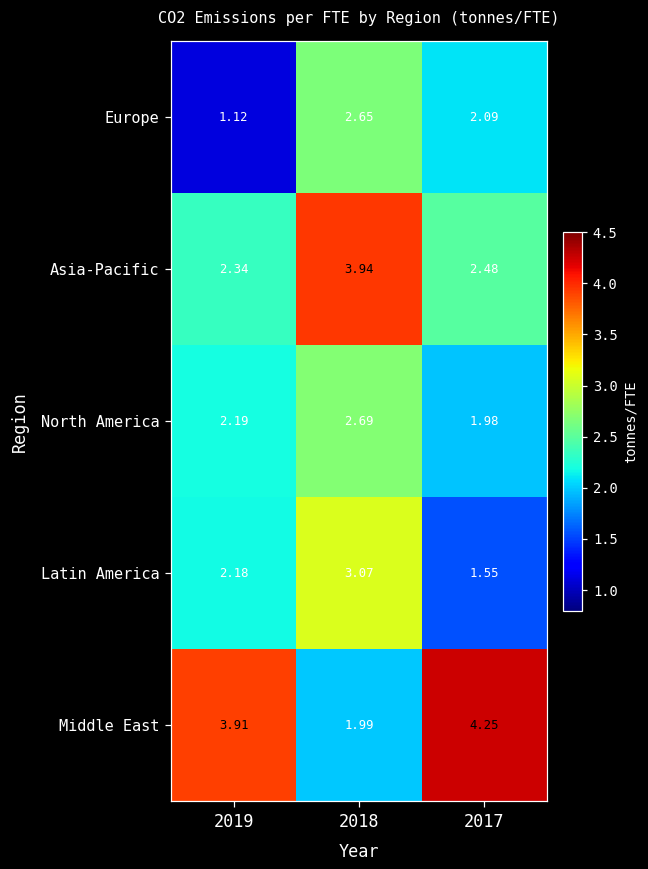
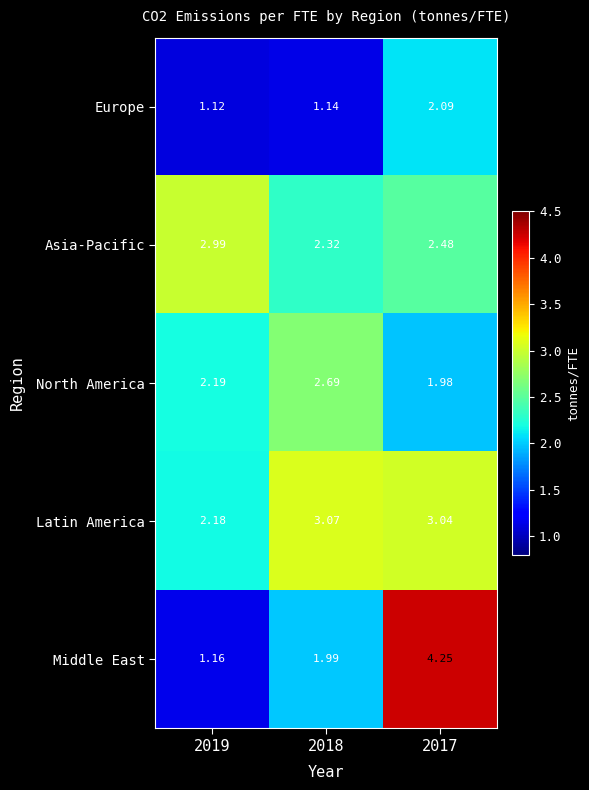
Europe, 2018: 2.65 -> 1.14
Asia-Pacific, 2019: 2.34 -> 2.99
Asia-Pacific, 2018: 3.94 -> 2.32
Latin America, 2017: 1.55 -> 3.04
Middle East, 2019: 3.91 -> 1.16
